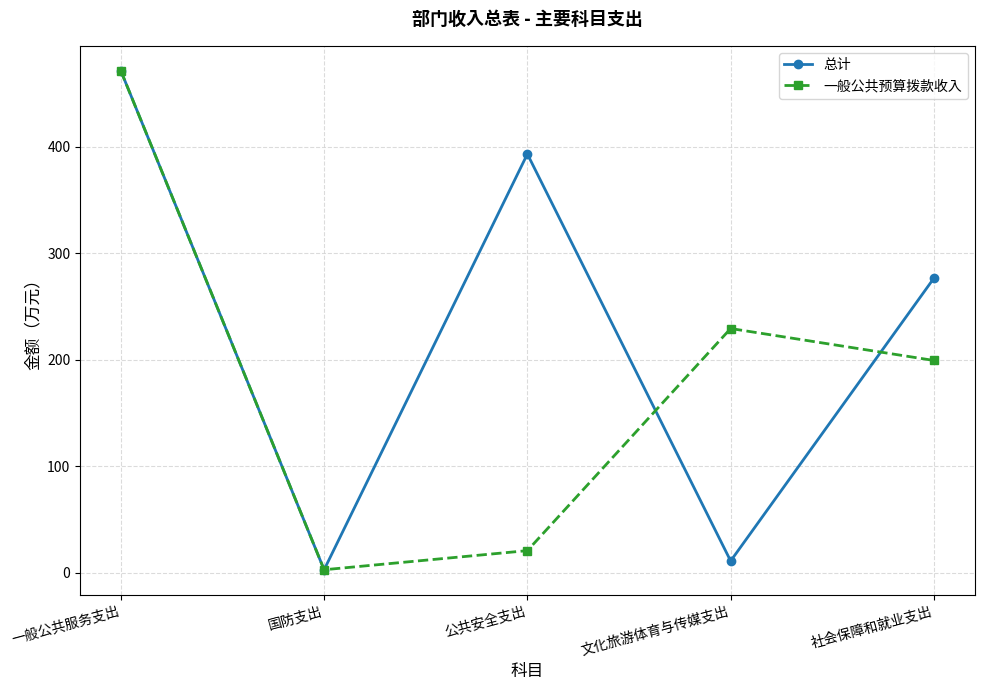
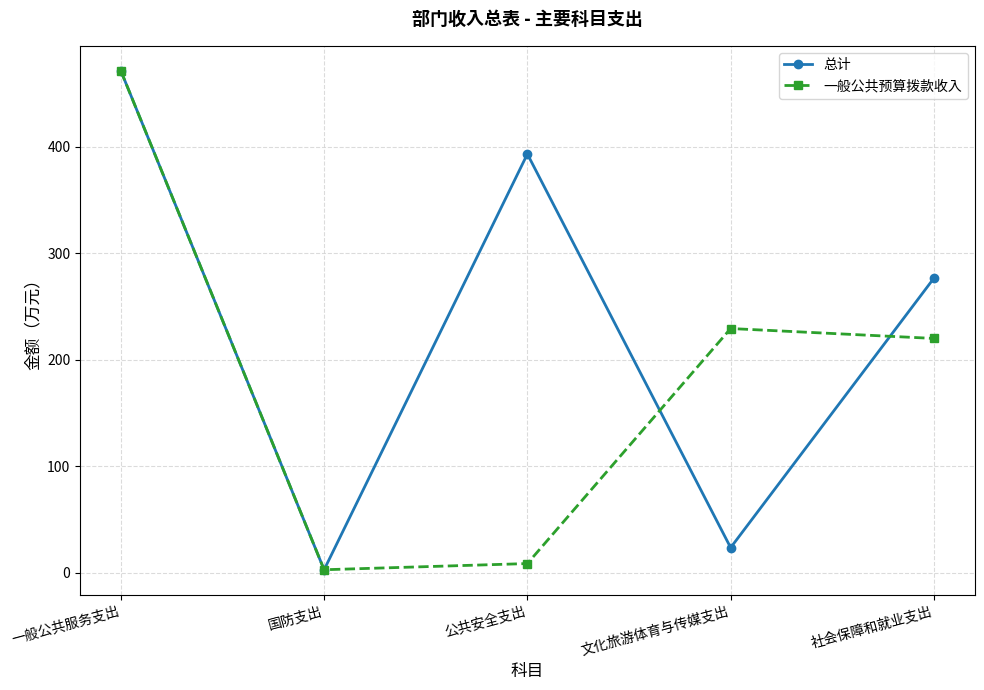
一般公共预算拨款收入, 公共安全支出: 21 -> 9
总计, 文化旅游体育与传媒支出: 11 -> 24
一般公共预算拨款收入, 社会保障和就业支出: 199 -> 220
